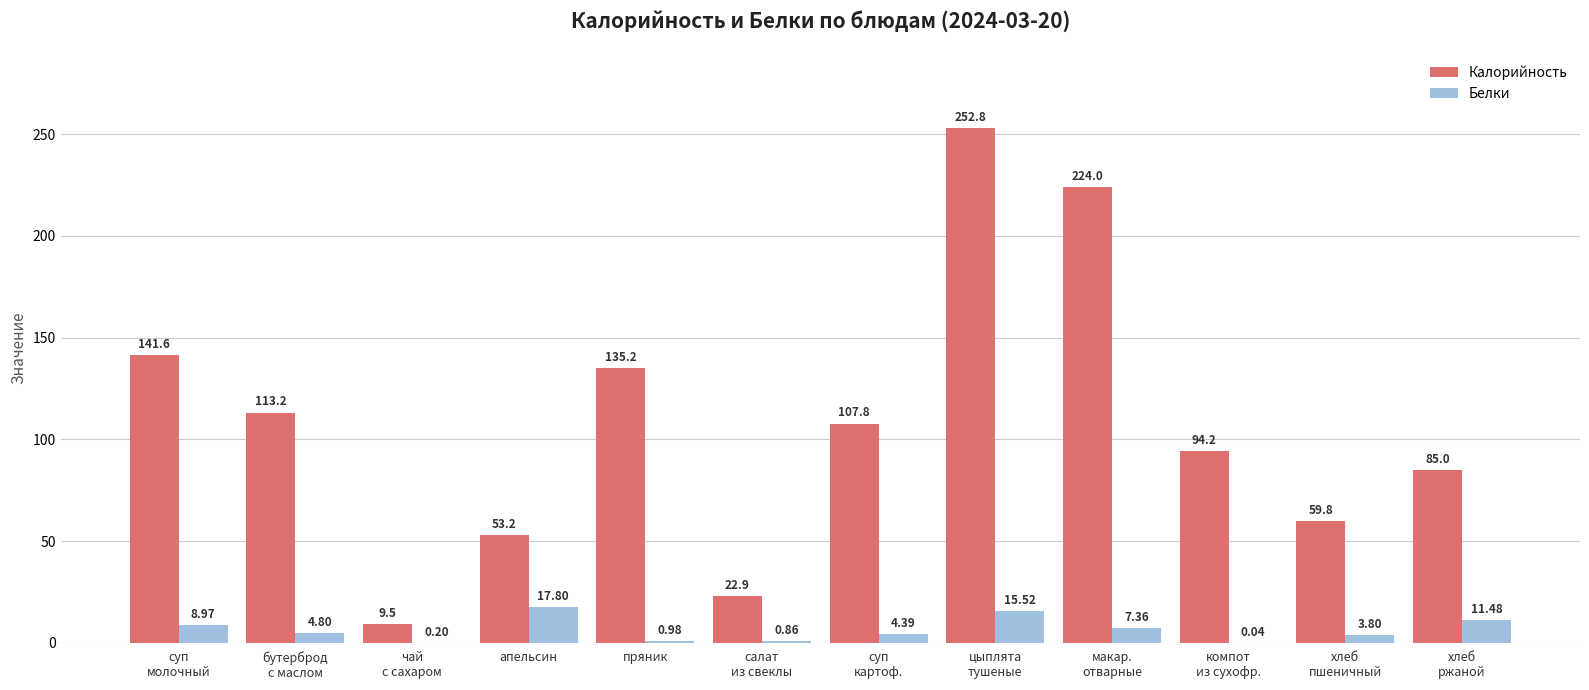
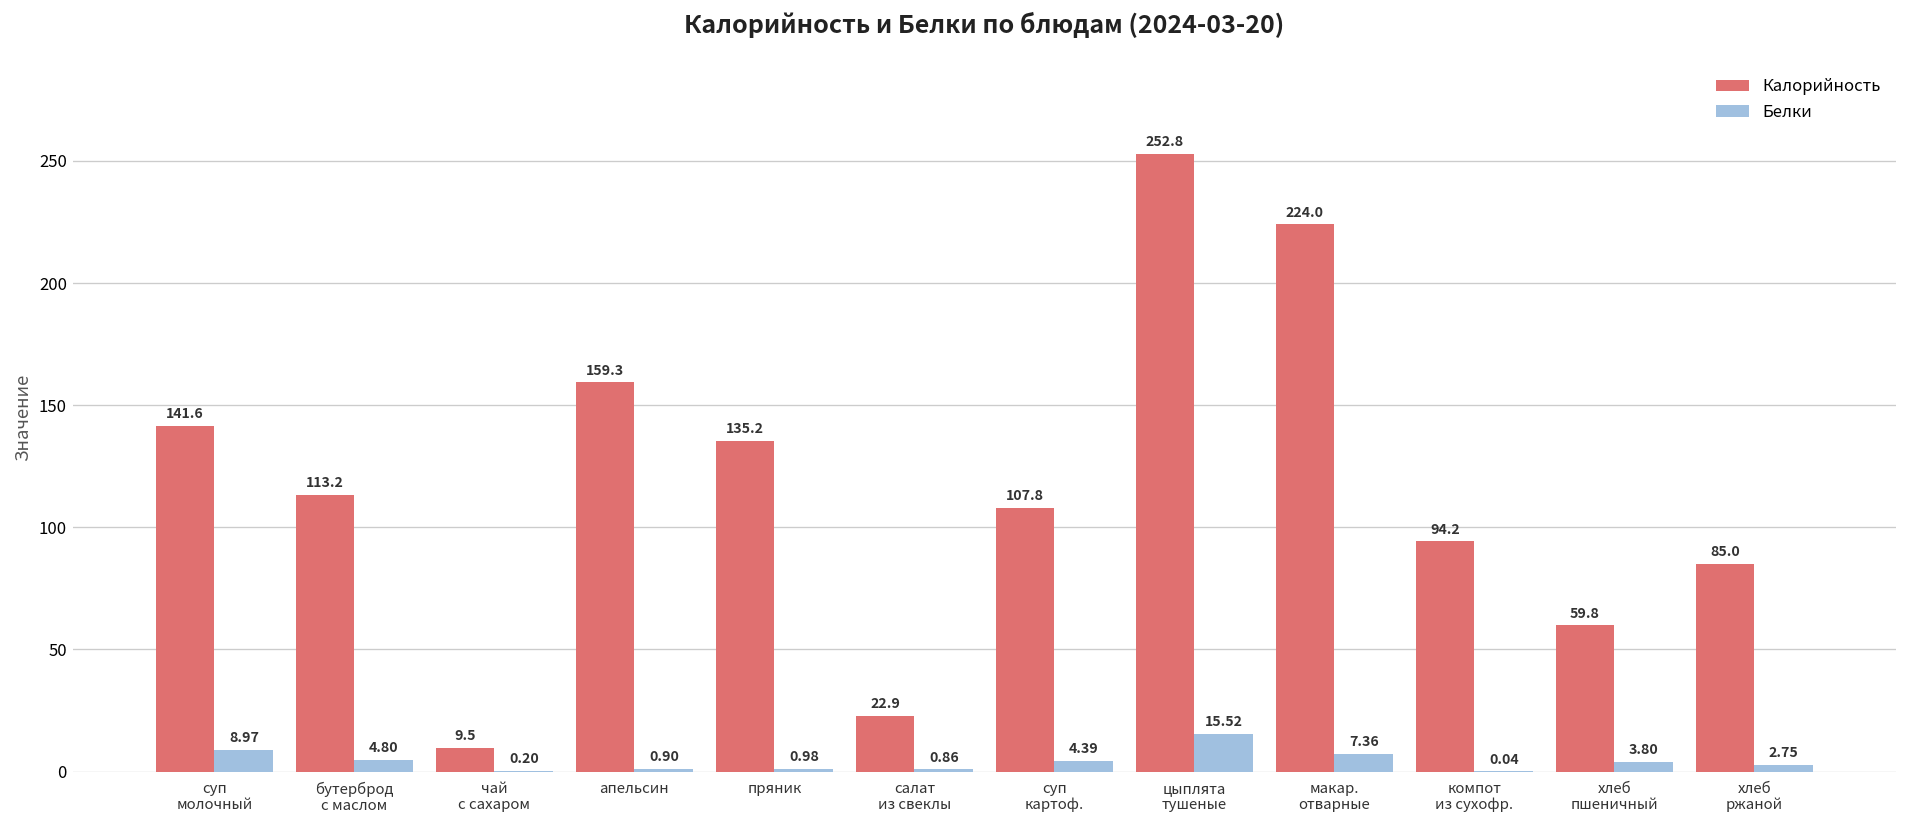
Калорийность, апельсин: 53.2 -> 159.3
Белки, апельсин: 17.80 -> 0.90
Белки, хлеб ржаной: 11.48 -> 2.75
